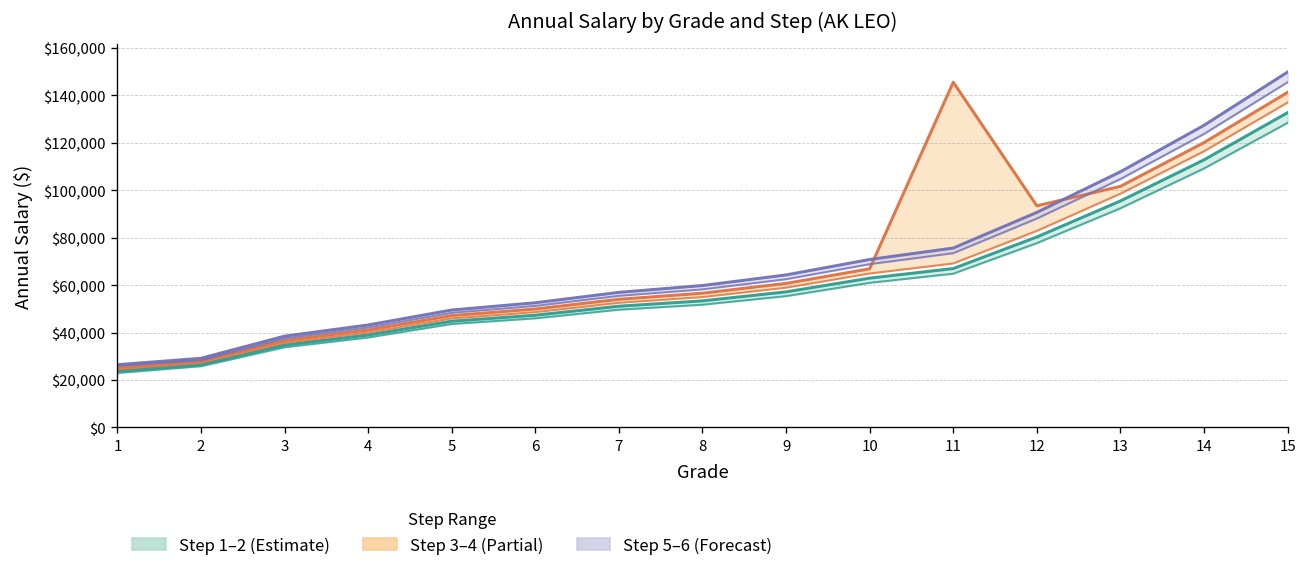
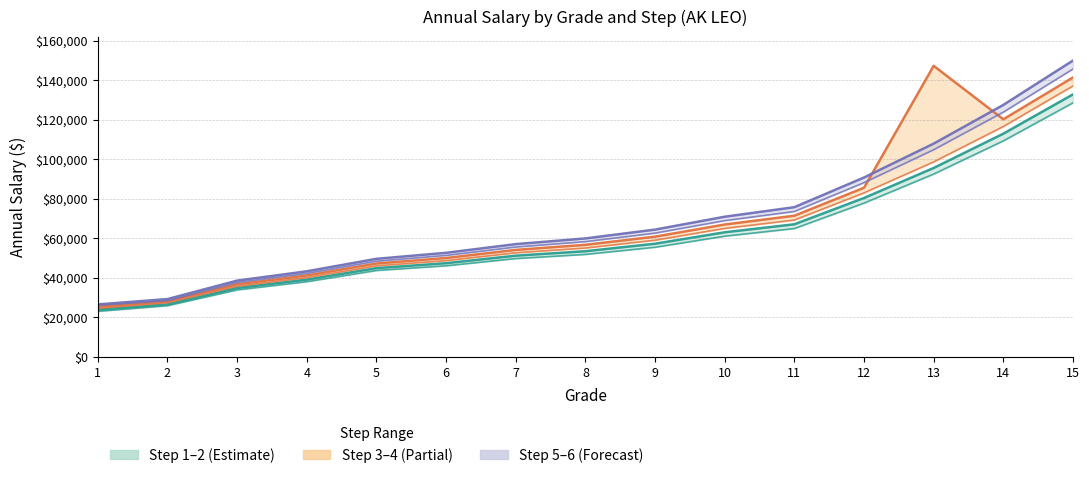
Step 3–4 (Partial), 11: $146,000 -> $71,000
Step 3–4 (Partial), 12: $93,000 -> $85,000
Step 3–4 (Partial), 13: $102,000 -> $147,000
